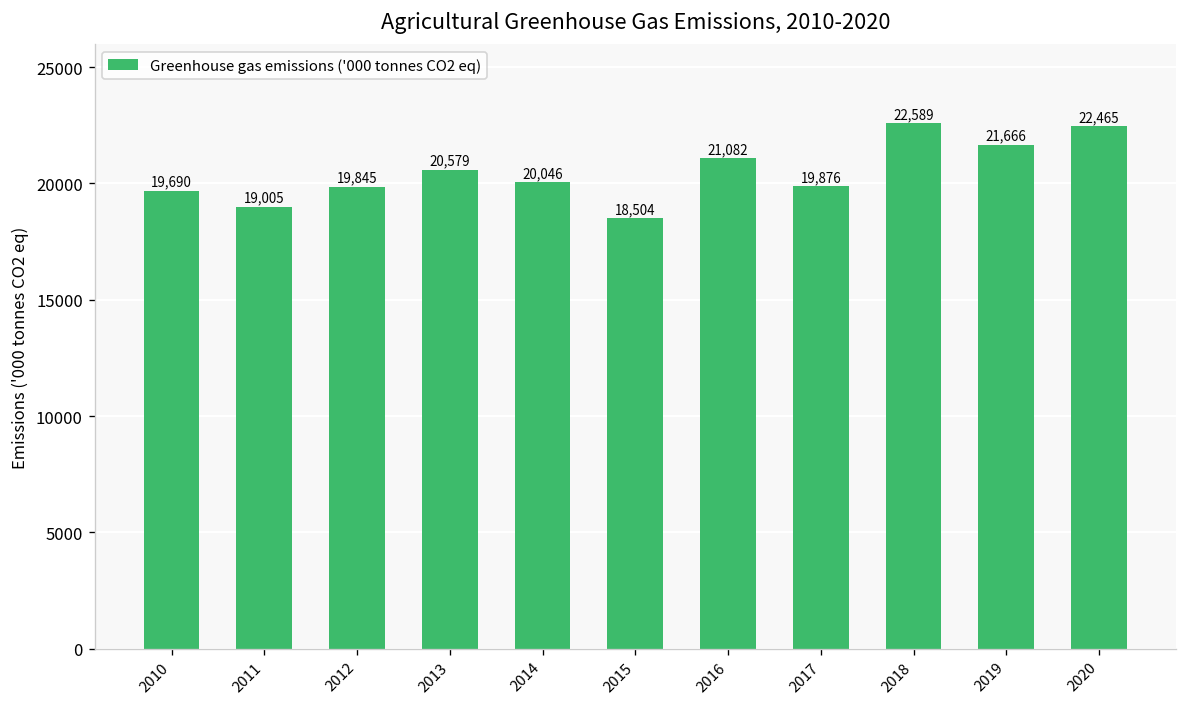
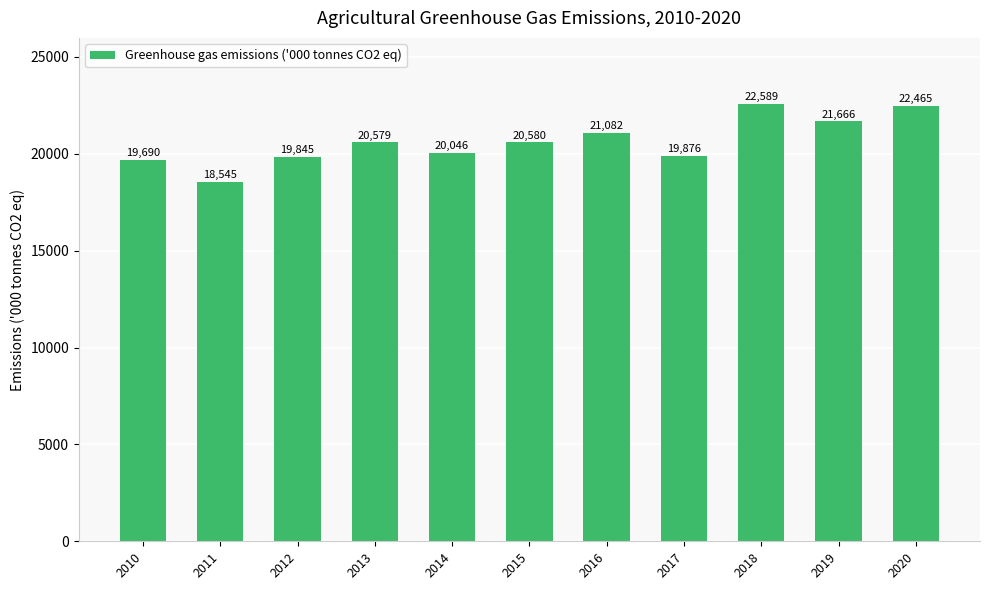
2011: 19,005 -> 18,545
2015: 18,504 -> 20,580
